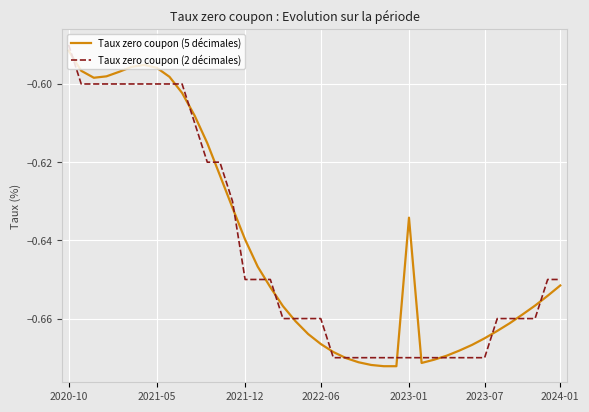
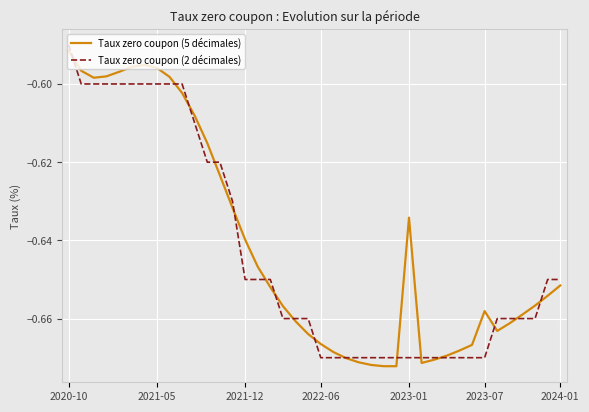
Taux zero coupon (2 décimales), 2022-06: -0.66 -> -0.67
Taux zero coupon (5 décimales), 2023-07: -0.665 -> -0.658
